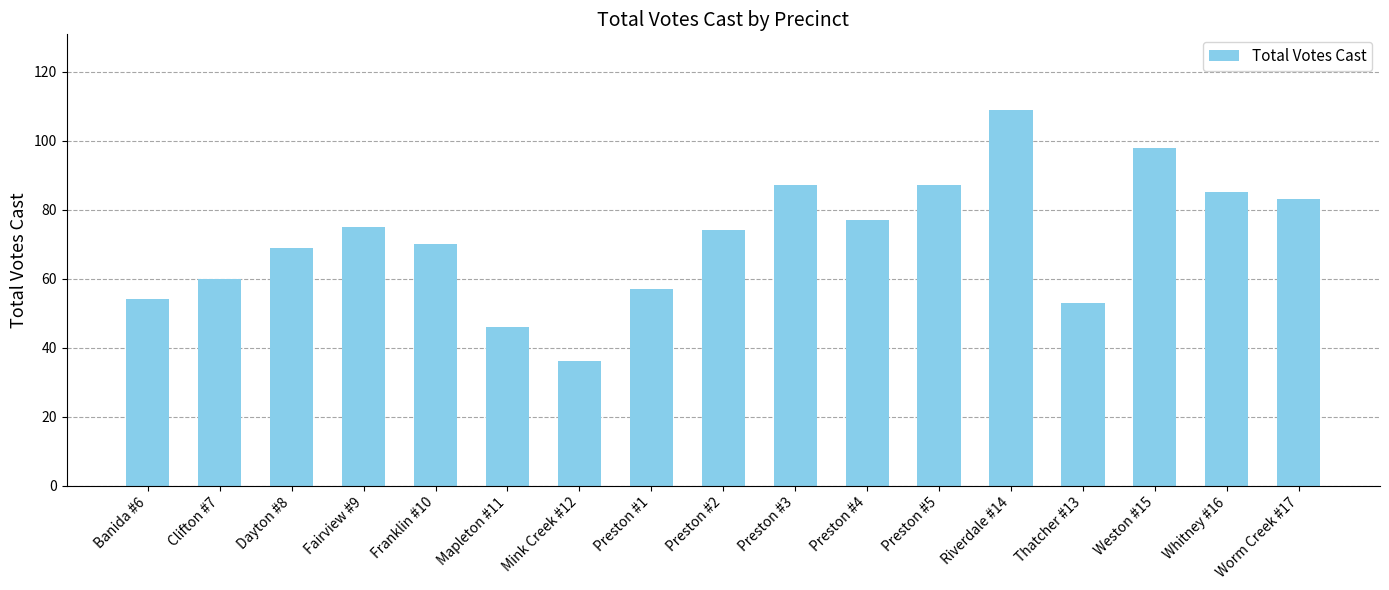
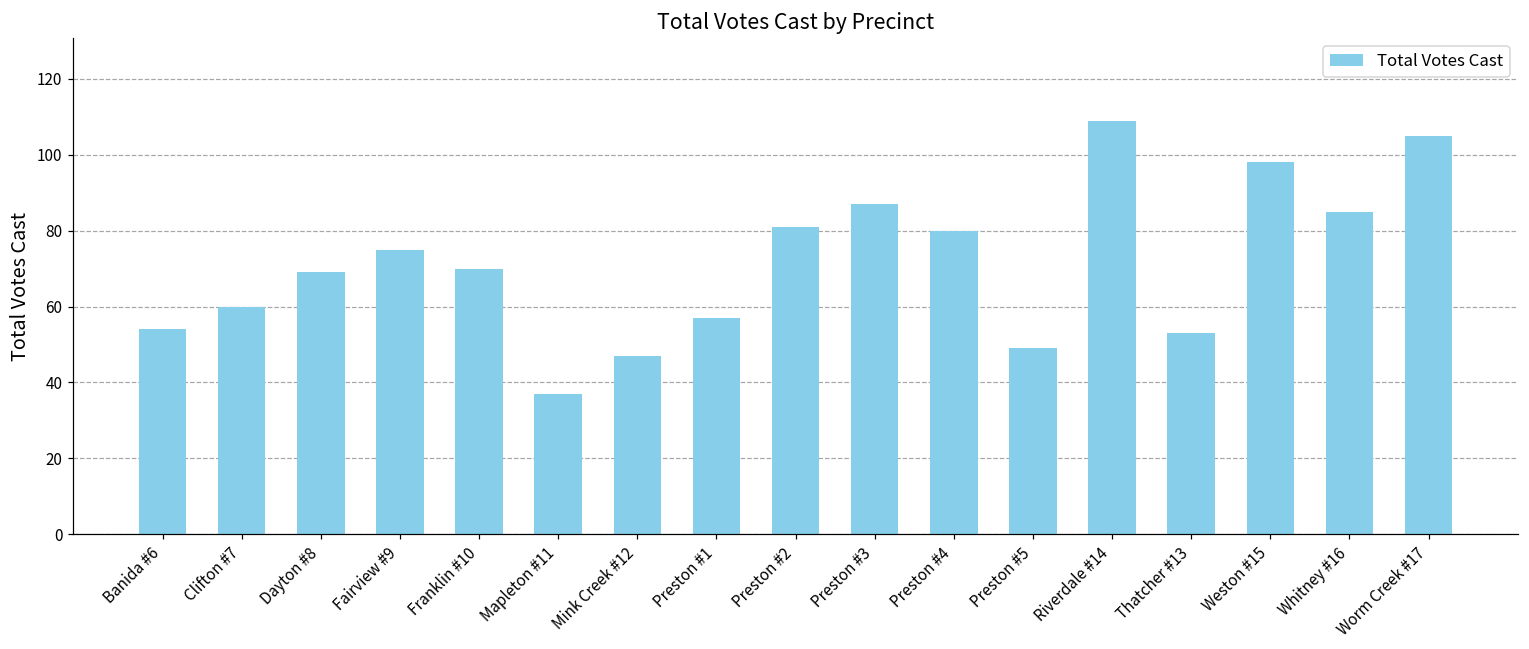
Mapleton #11: 46 -> 37
Mink Creek #12: 36 -> 47
Preston #2: 74 -> 81
Preston #4: 77 -> 80
Preston #5: 87 -> 49
Worm Creek #17: 83 -> 105
